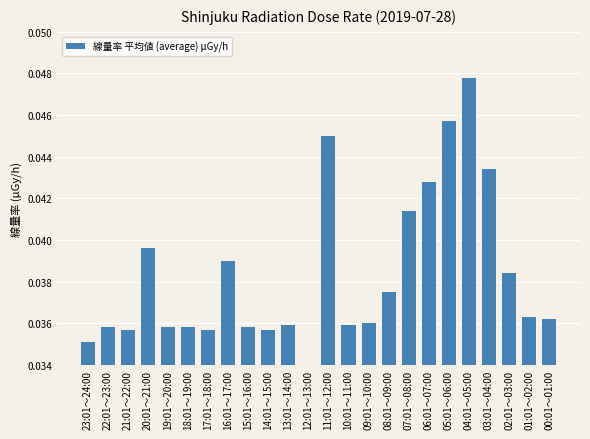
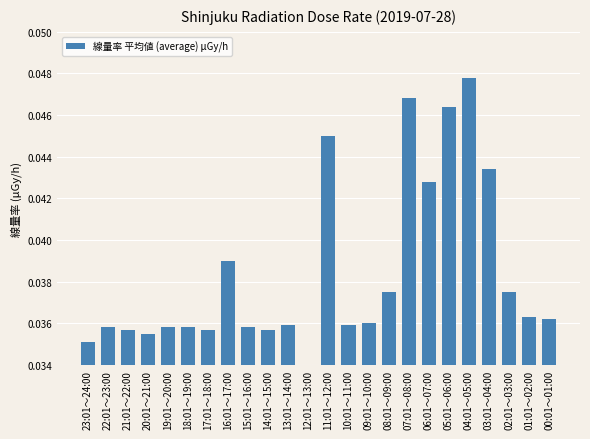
20:01～21:00: 0.0396 -> 0.0355
07:01～08:00: 0.0414 -> 0.0468
05:01～06:00: 0.0457 -> 0.0464
02:01～03:00: 0.0384 -> 0.0375
